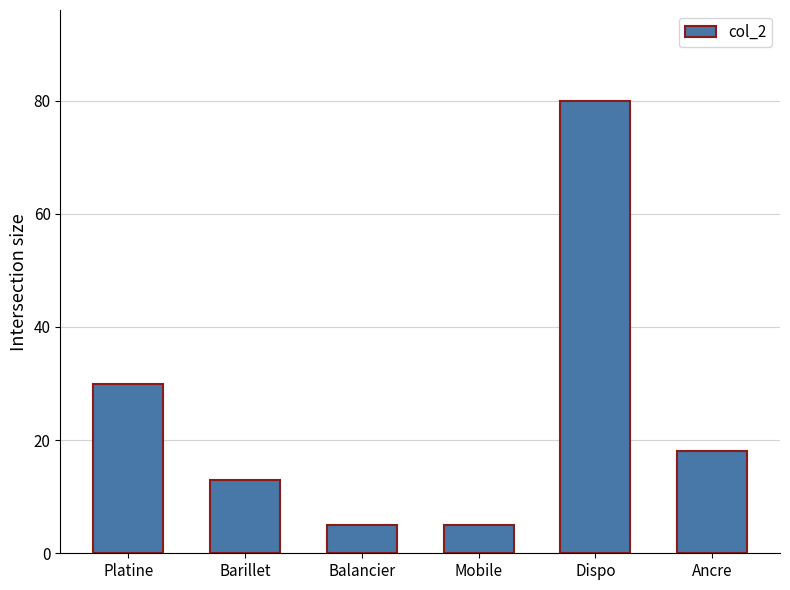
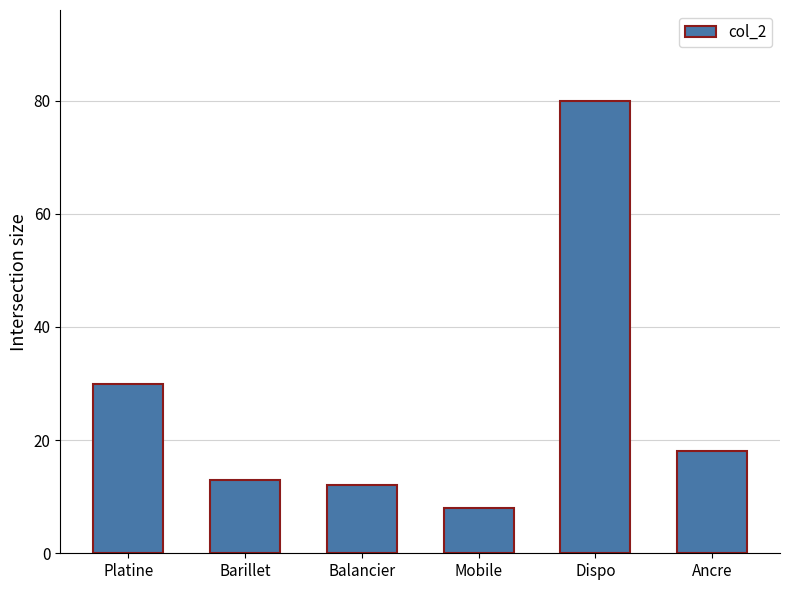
Balancier: 5 -> 12
Mobile: 5 -> 8
